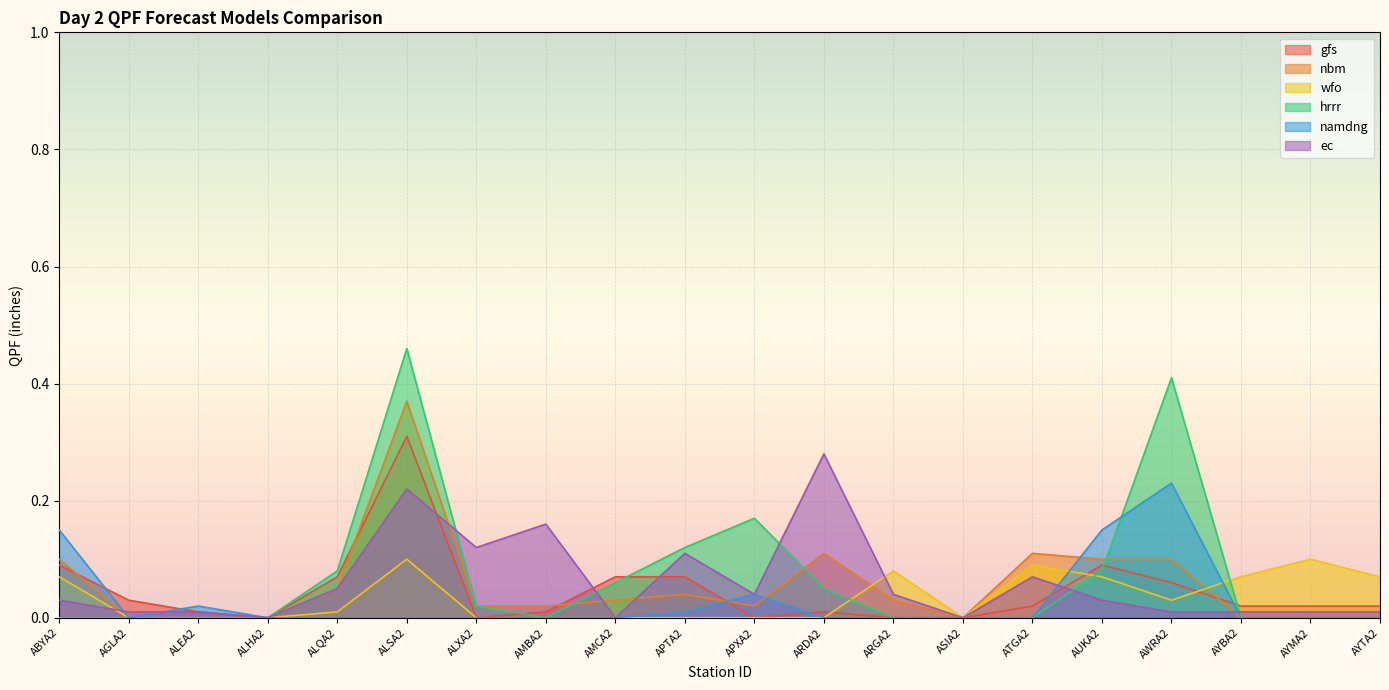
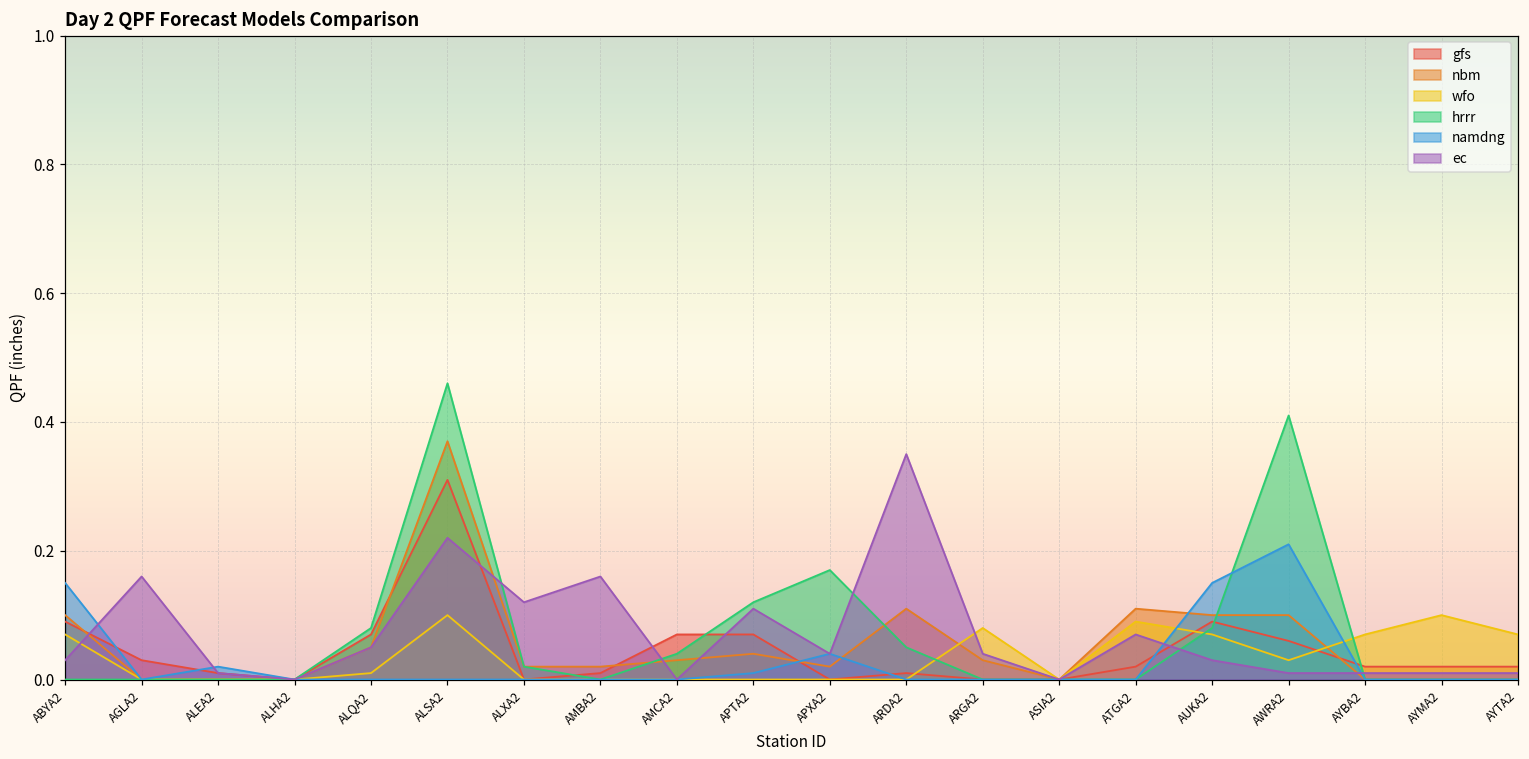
ec, AGLA2: 0.01 -> 0.16
hrrr, AMCA2: 0.06 -> 0.04
ec, ARDA2: 0.28 -> 0.35
namdng, AWRA2: 0.23 -> 0.21
